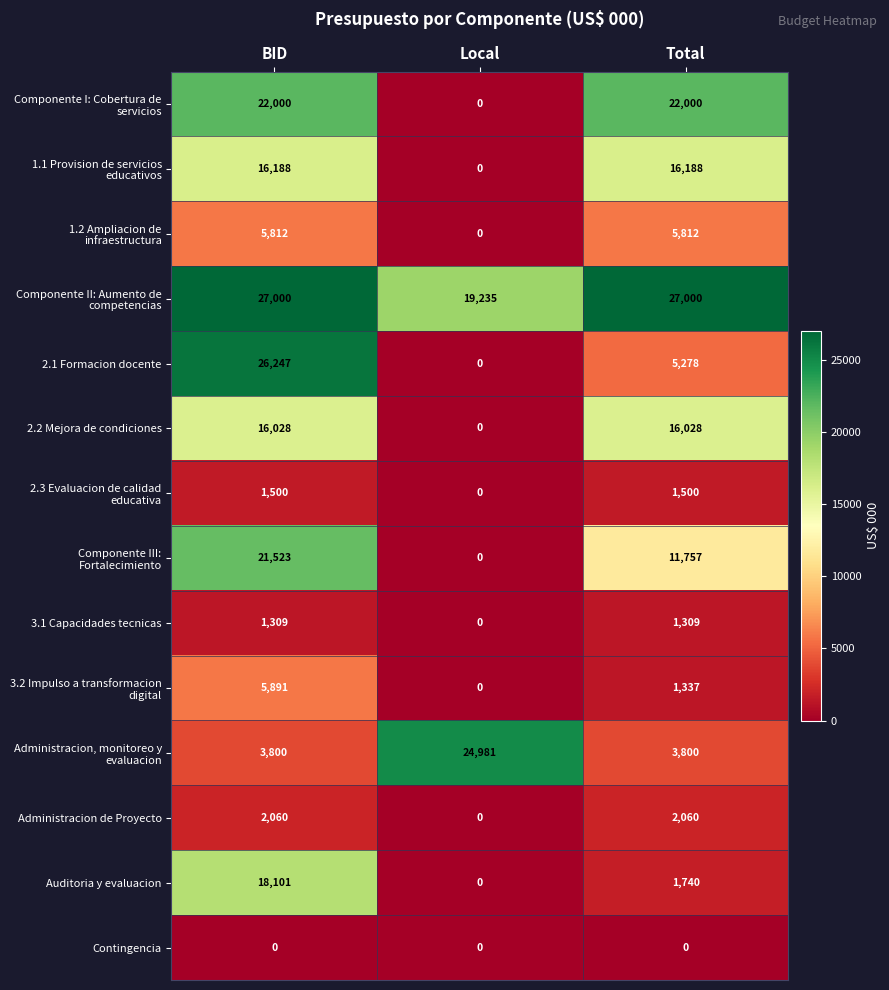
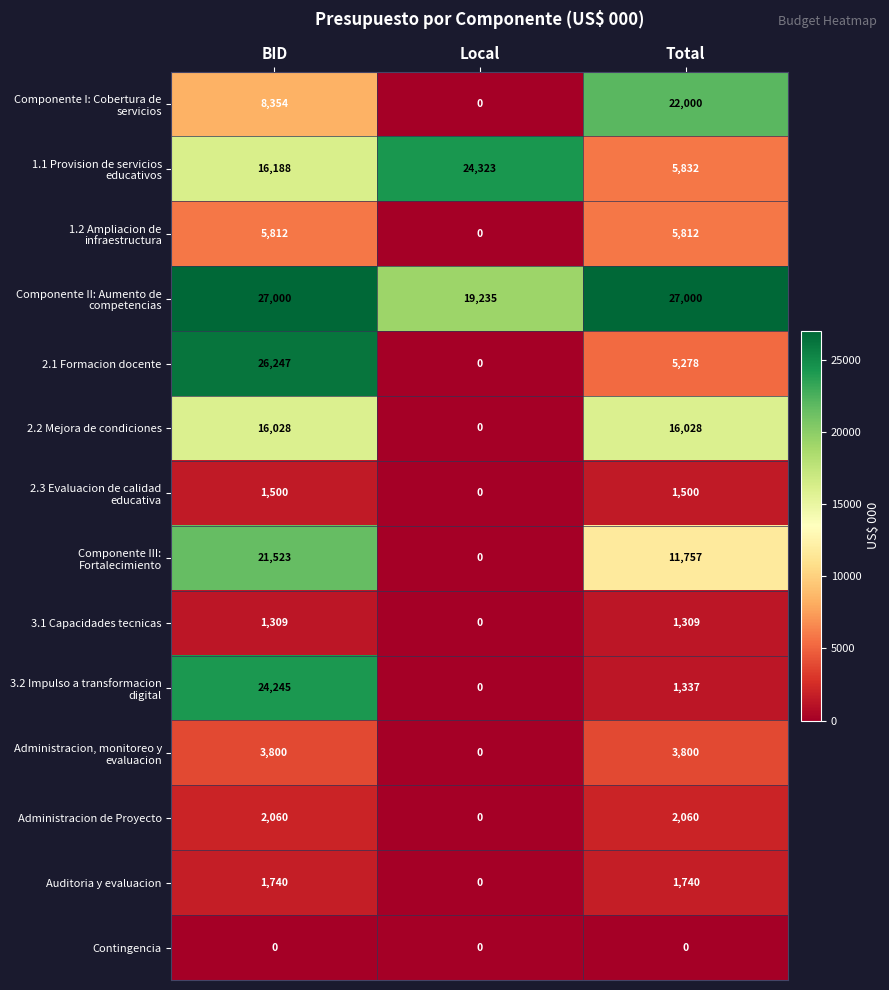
Componente I: Cobertura de servicios, BID: 22,000 -> 8,354
1.1 Provision de servicios educativos, Local: 0 -> 24,323
1.1 Provision de servicios educativos, Total: 16,188 -> 5,832
3.2 Impulso a transformacion digital, BID: 5,891 -> 24,245
Administracion, monitoreo y evaluacion, Local: 24,981 -> 0
Auditoria y evaluacion, BID: 18,101 -> 1,740
